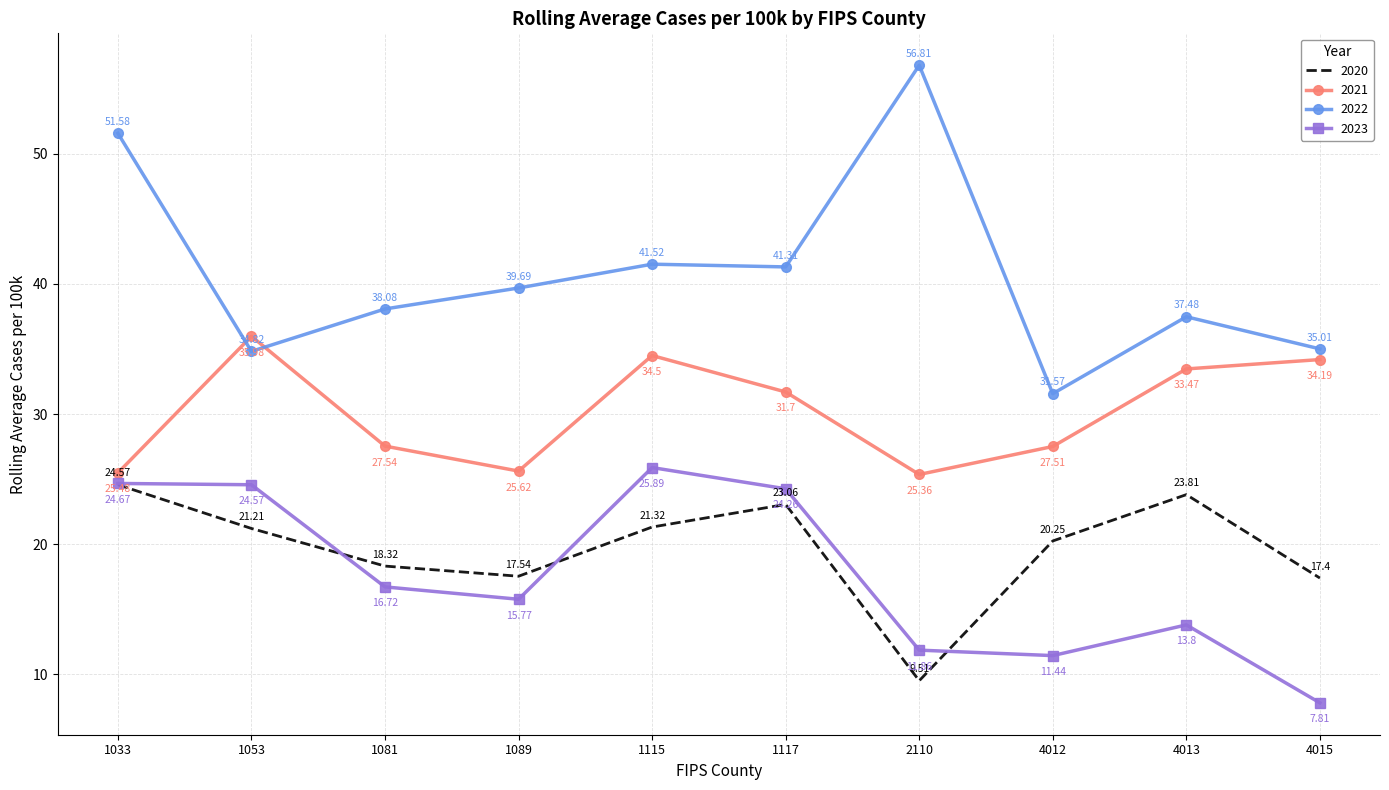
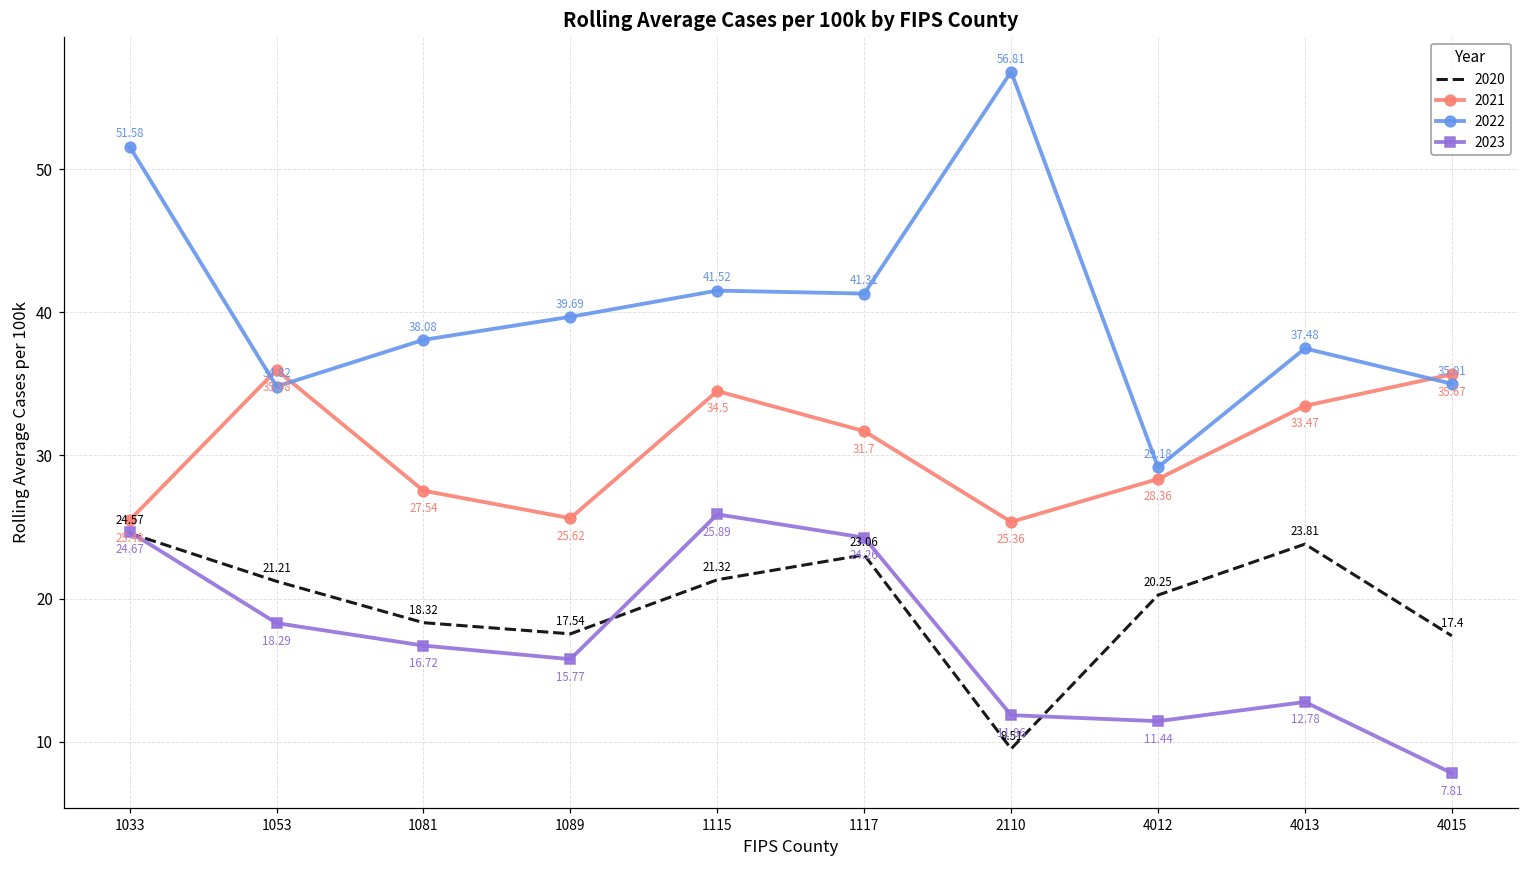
2023, 1053: 24.57 -> 18.29
2021, 4012: 27.51 -> 28.36
2022, 4012: 31.57 -> 29.18
2023, 4013: 13.8 -> 12.78
2021, 4015: 34.19 -> 35.67
